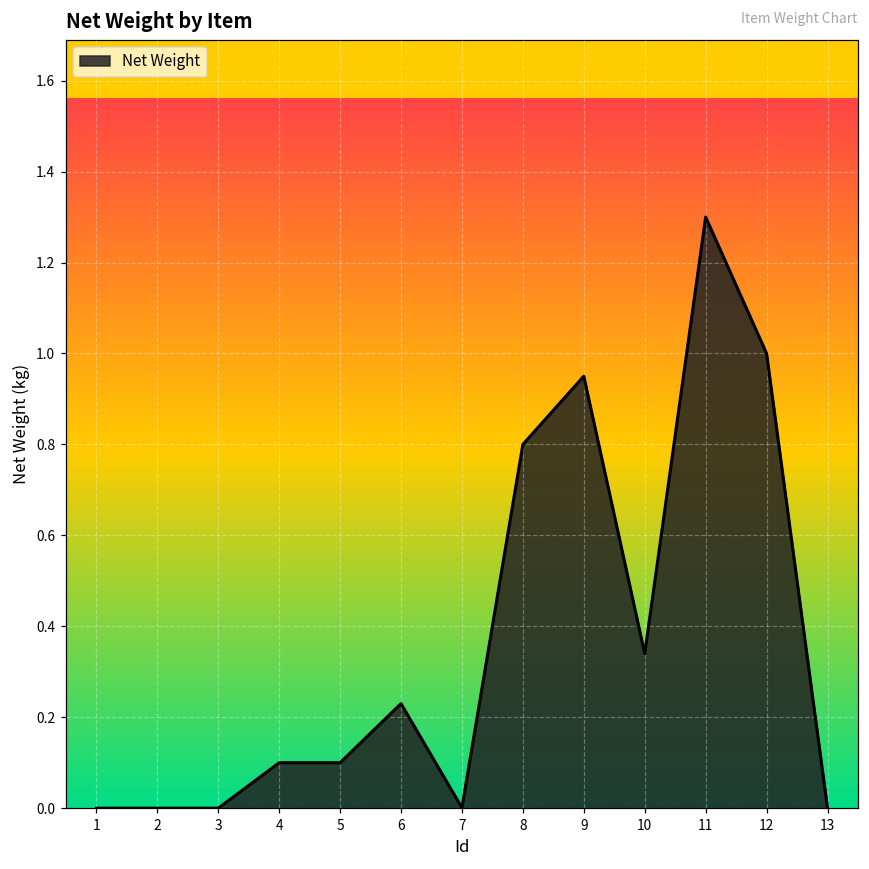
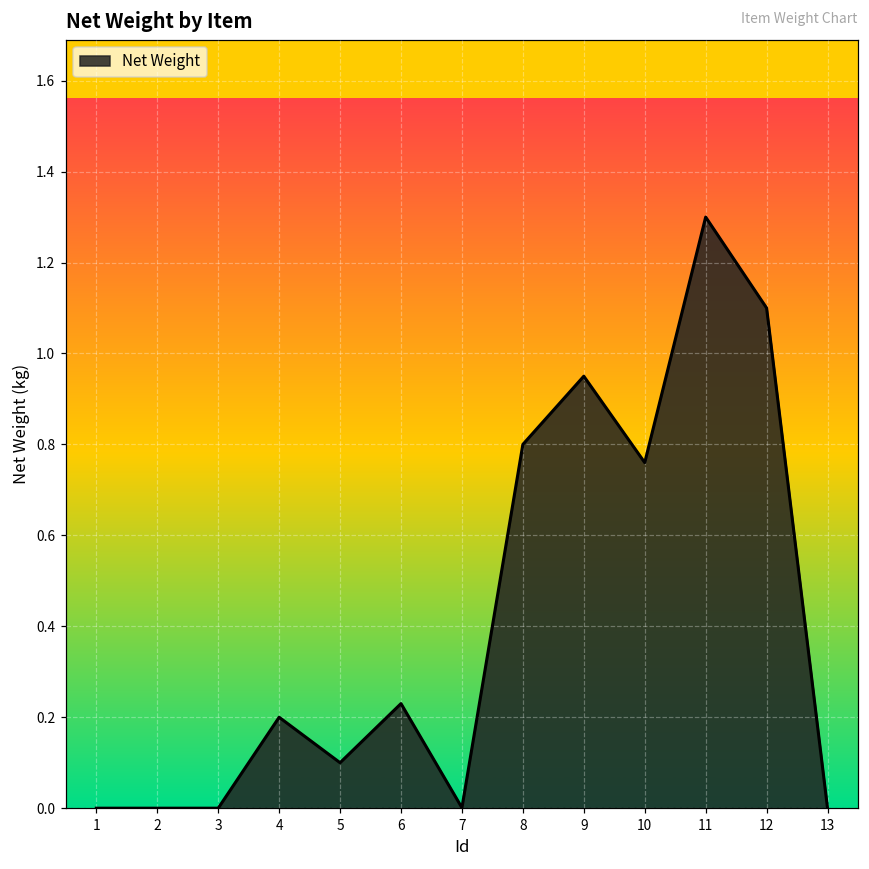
4: 0.1 -> 0.2
10: 0.34 -> 0.76
12: 1.0 -> 1.1
